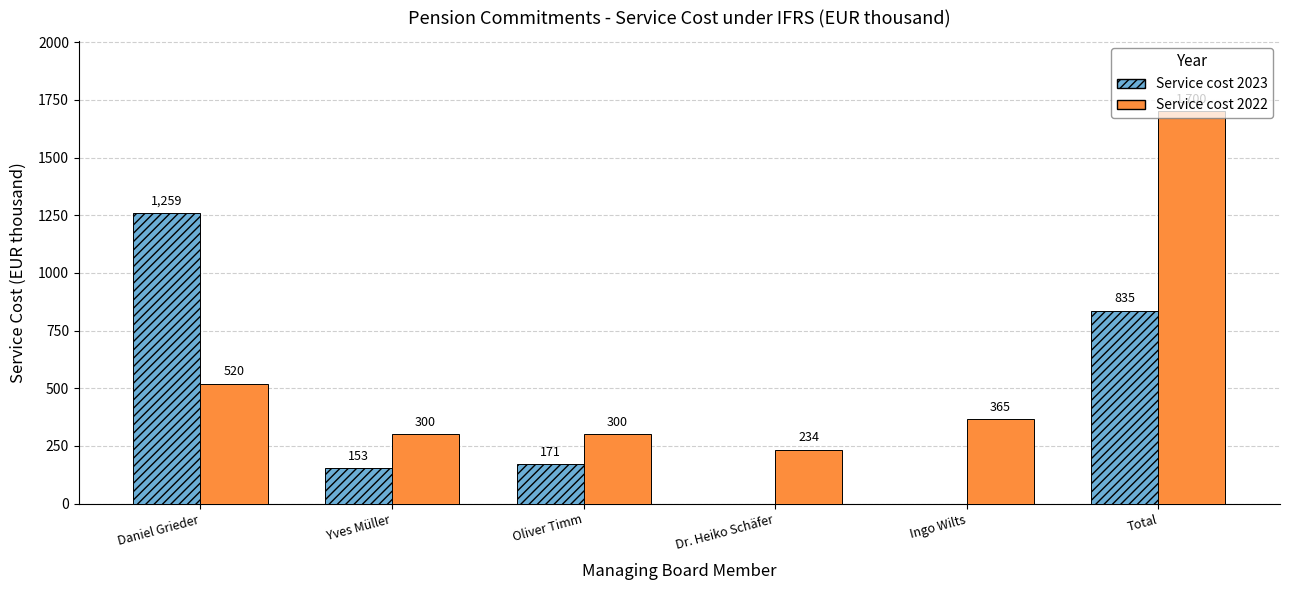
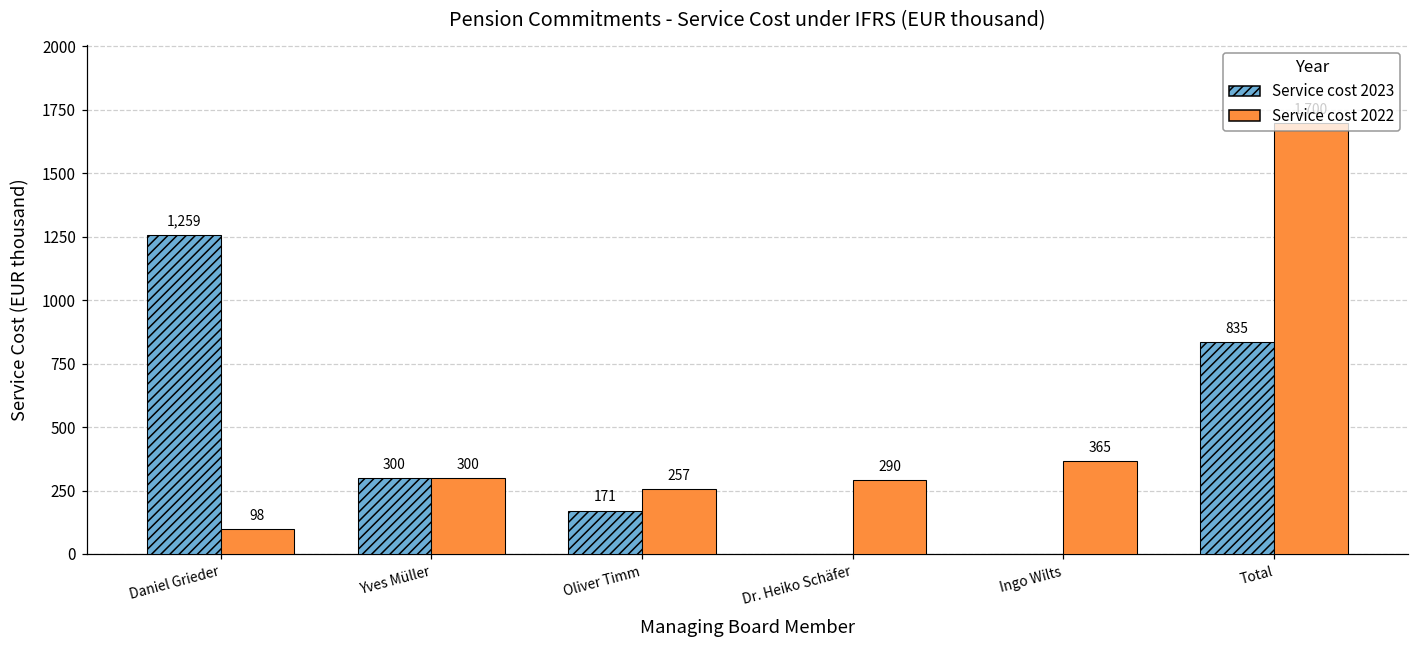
Service cost 2022, Daniel Grieder: 520 -> 98
Service cost 2023, Yves Müller: 153 -> 300
Service cost 2022, Oliver Timm: 300 -> 257
Service cost 2022, Dr. Heiko Schäfer: 234 -> 290
